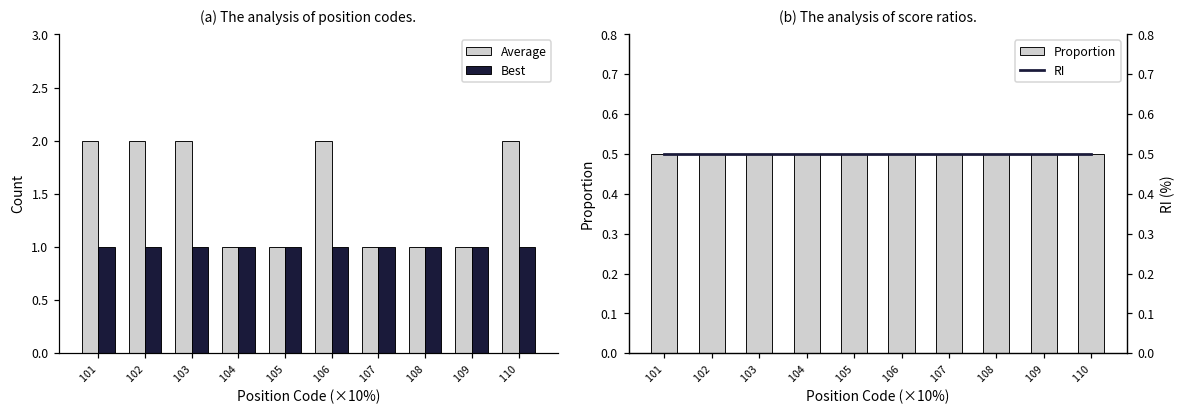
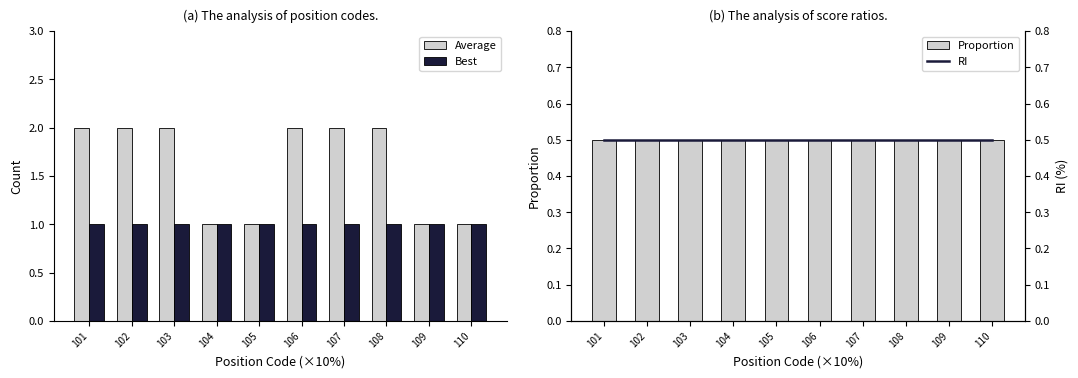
(a) The analysis of position codes., Average, 107: 1 -> 2
(a) The analysis of position codes., Average, 108: 1 -> 2
(a) The analysis of position codes., Average, 110: 2 -> 1
